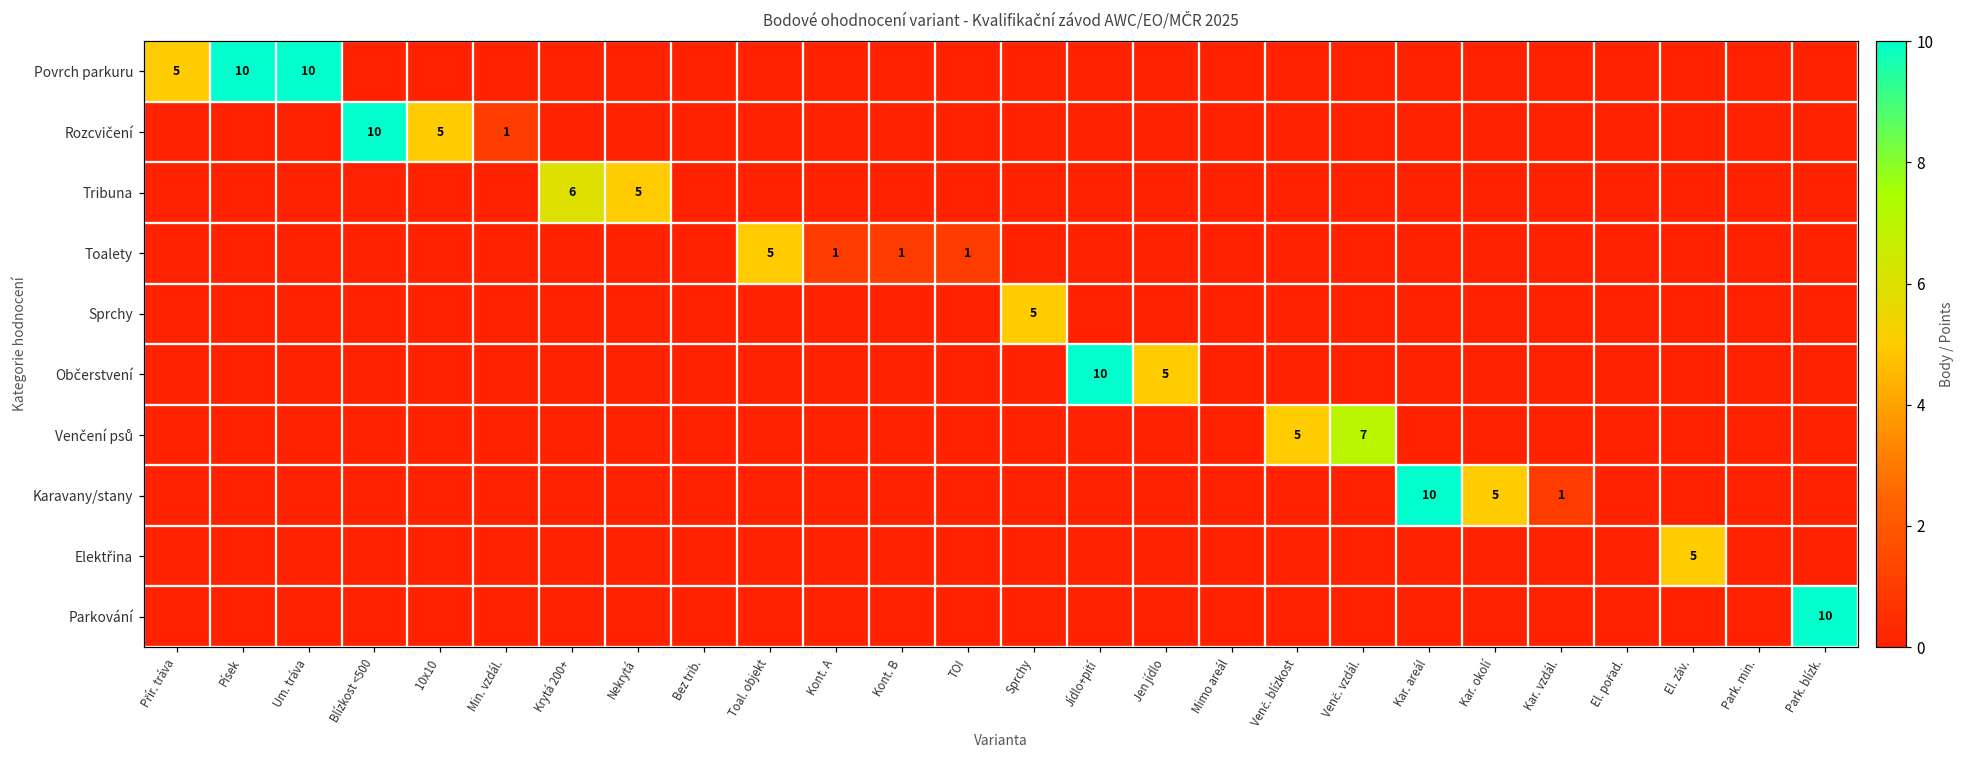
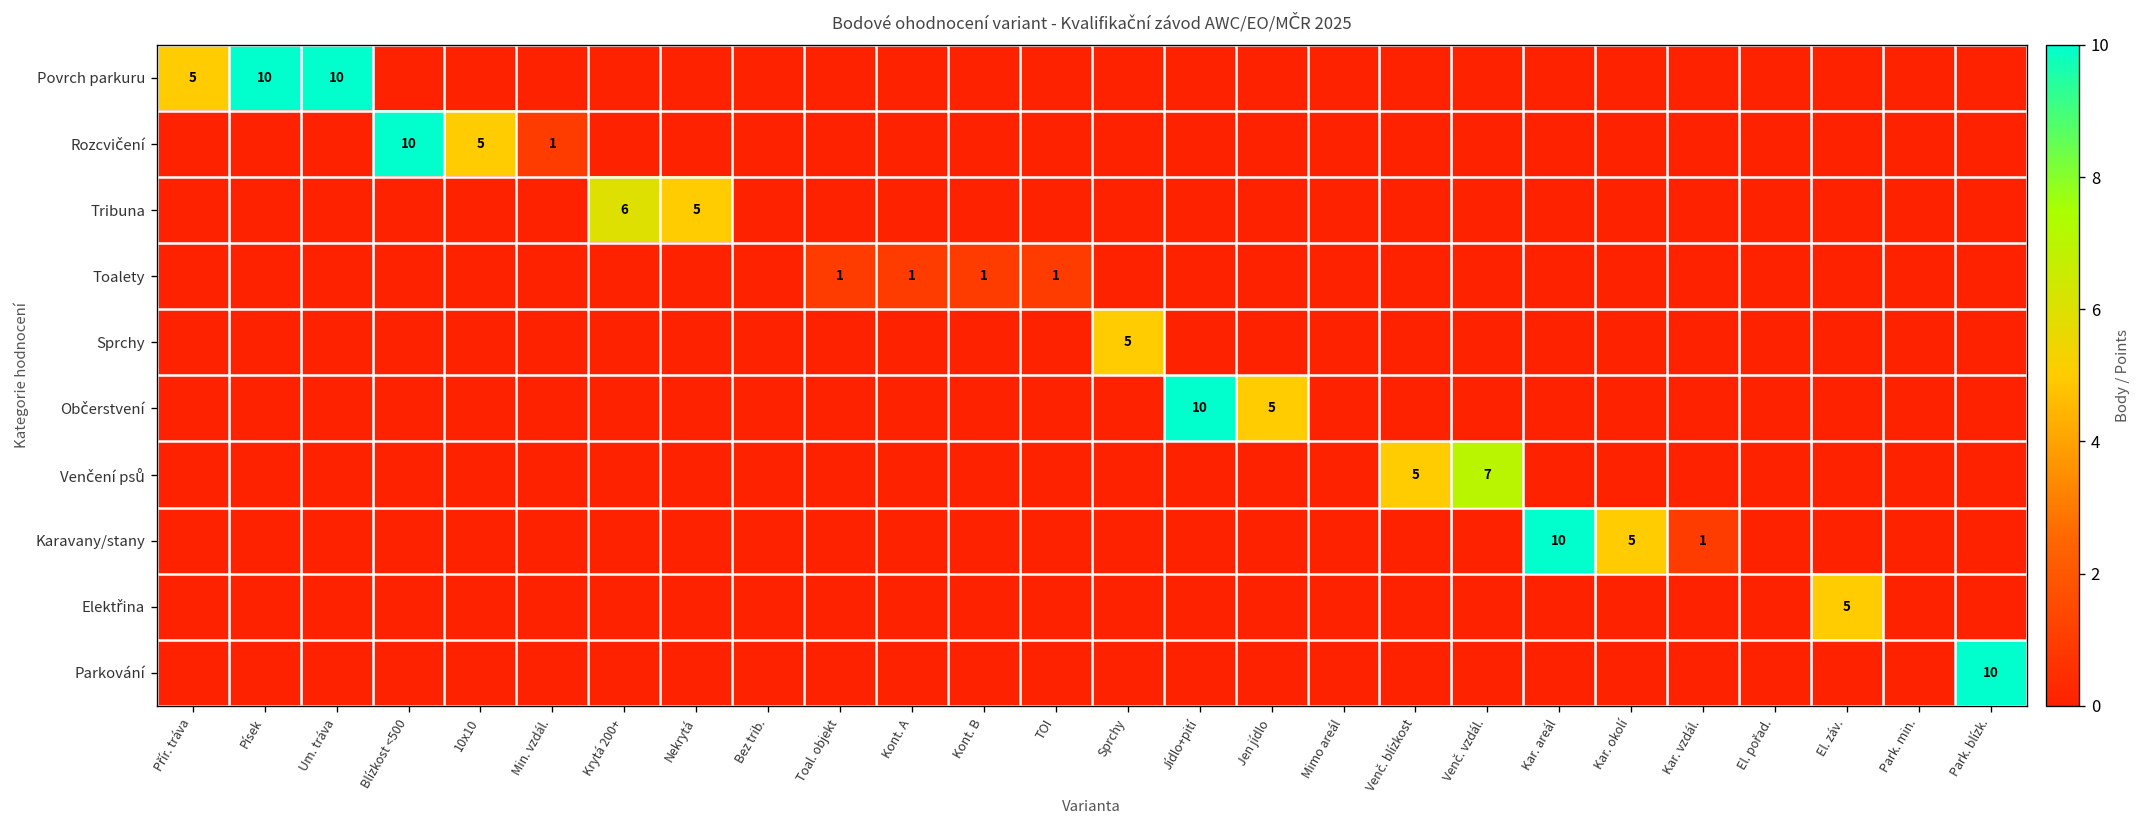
Toalety, Toal. objekt: 5 -> 1
